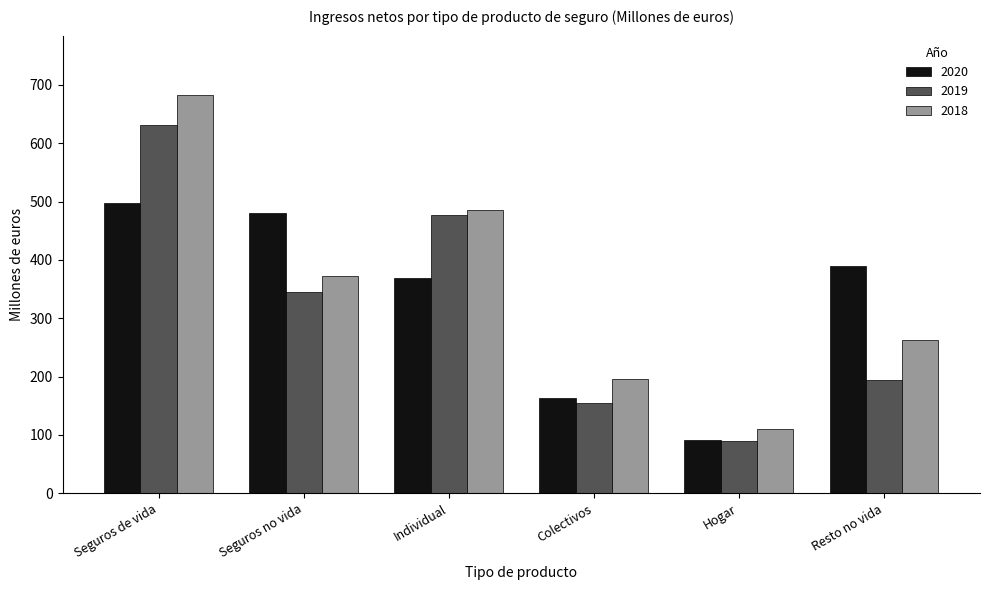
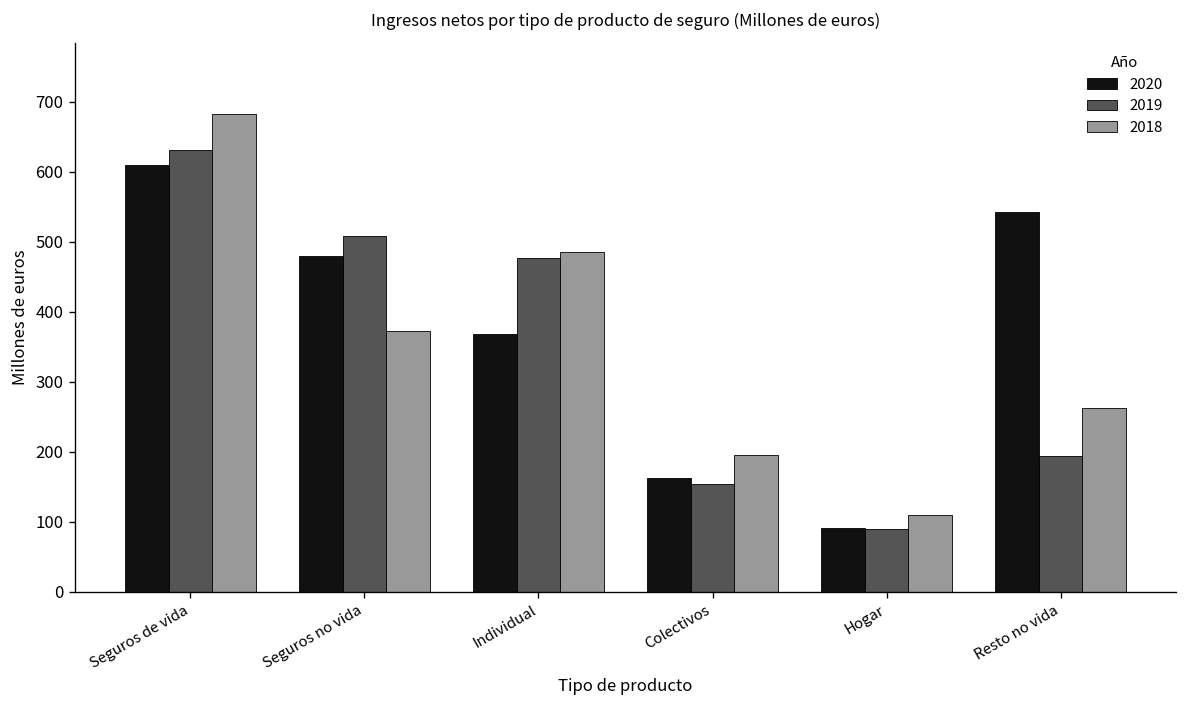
2020, Seguros de vida: 500 -> 610
2019, Seguros no vida: 350 -> 510
2020, Resto no vida: 390 -> 540
